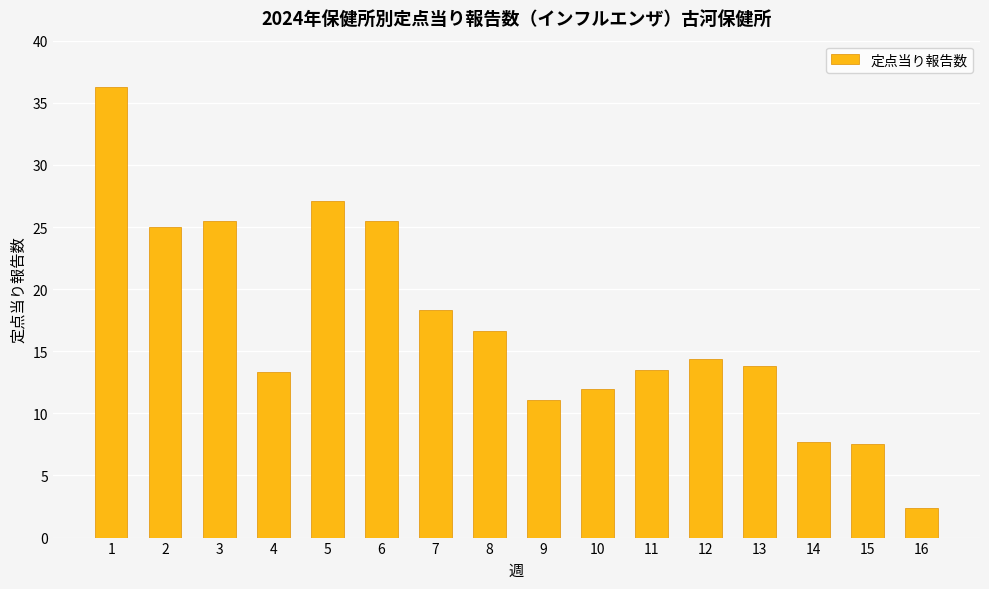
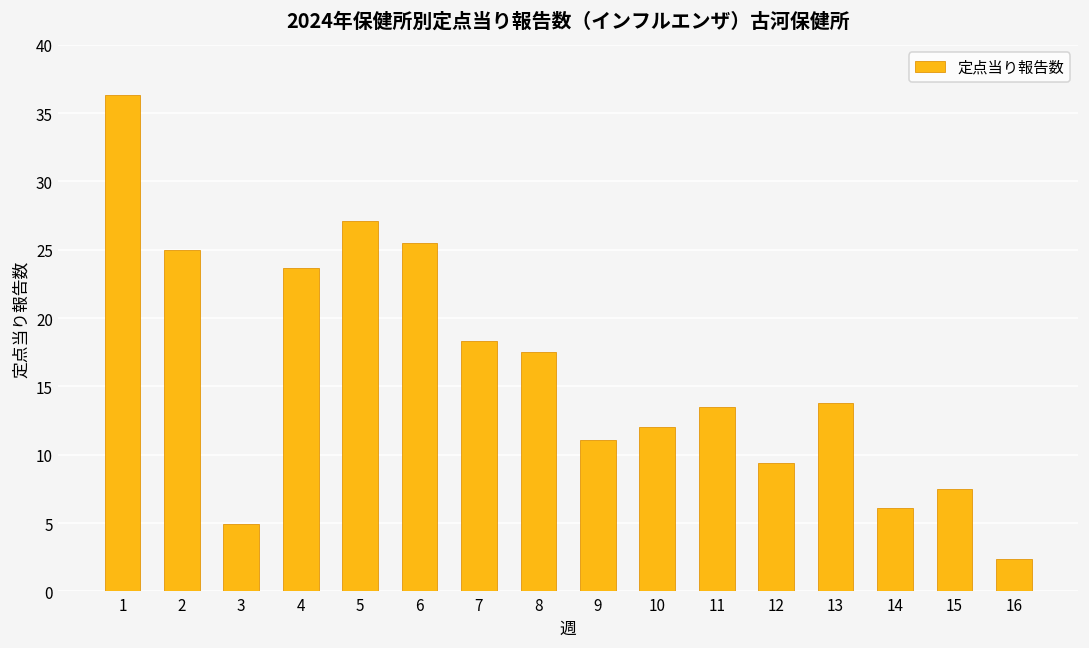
3: 25.5 -> 4.9
4: 13.3 -> 23.7
8: 16.6 -> 17.5
12: 14.4 -> 9.4
14: 7.7 -> 6.1
